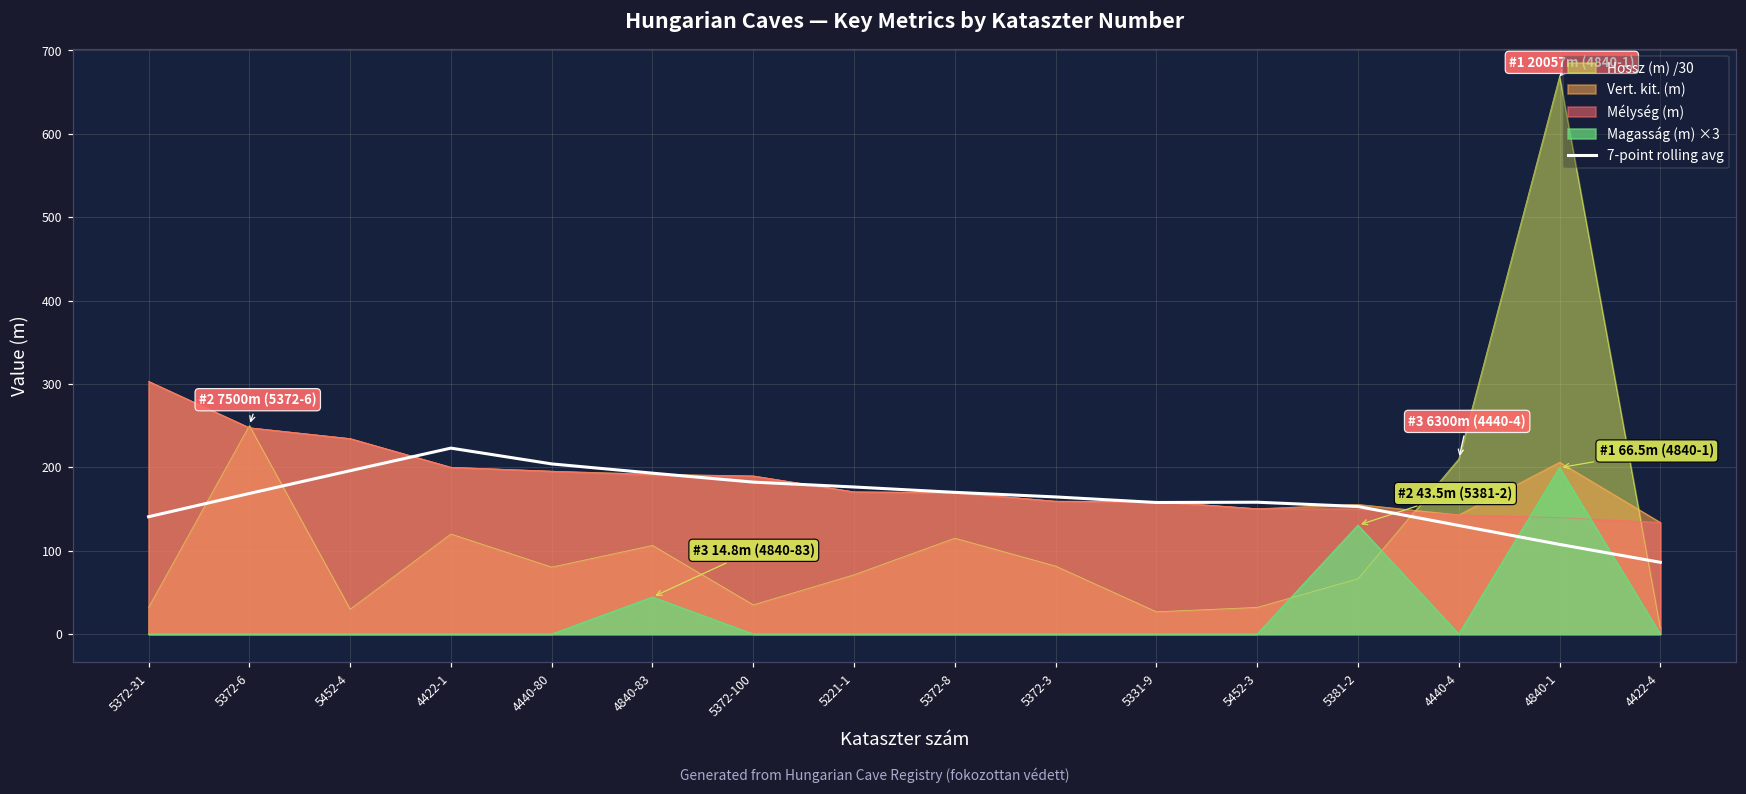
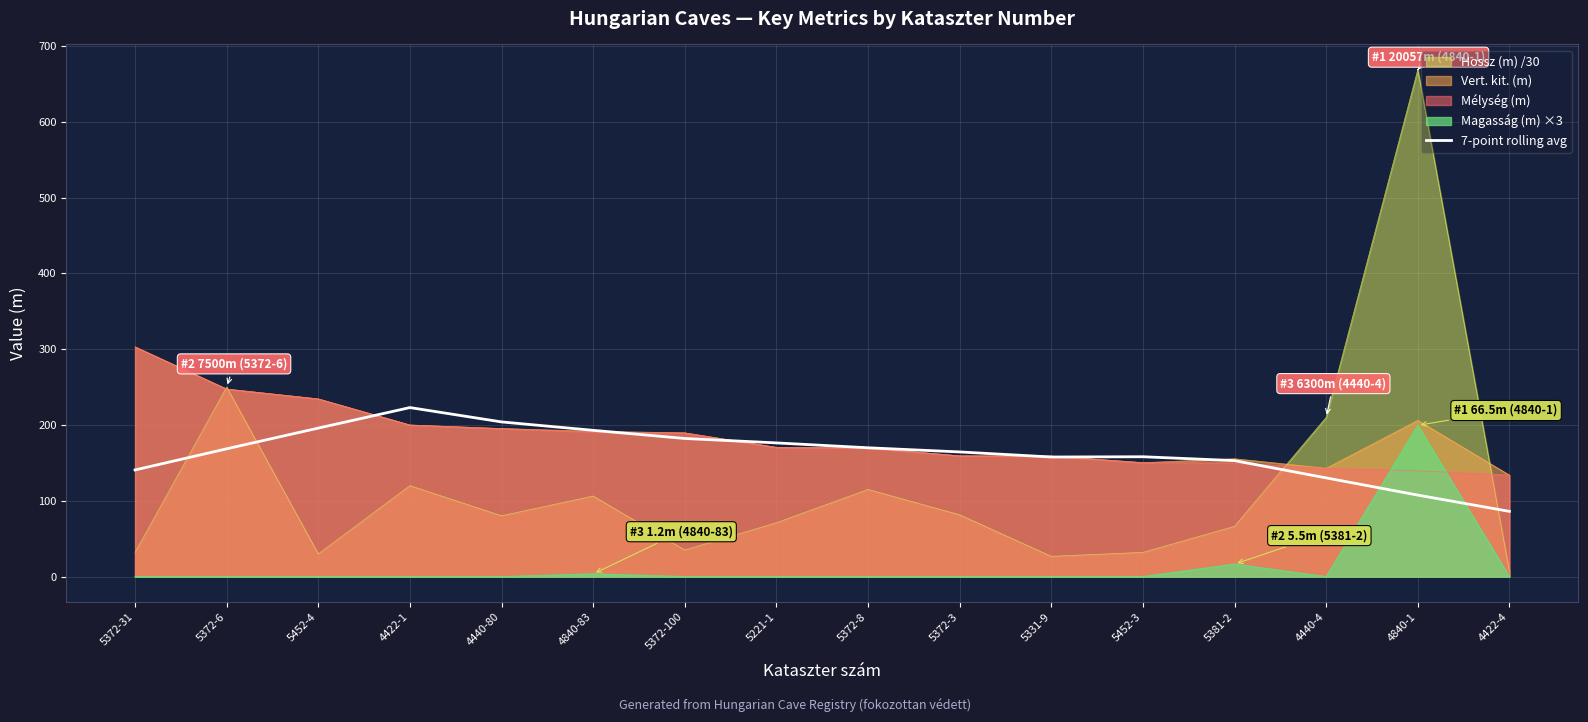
Magasság (m) ×3, 4840-83: 14.8m -> 1.2m
Magasság (m) ×3, 5381-2: 43.5m -> 5.5m
